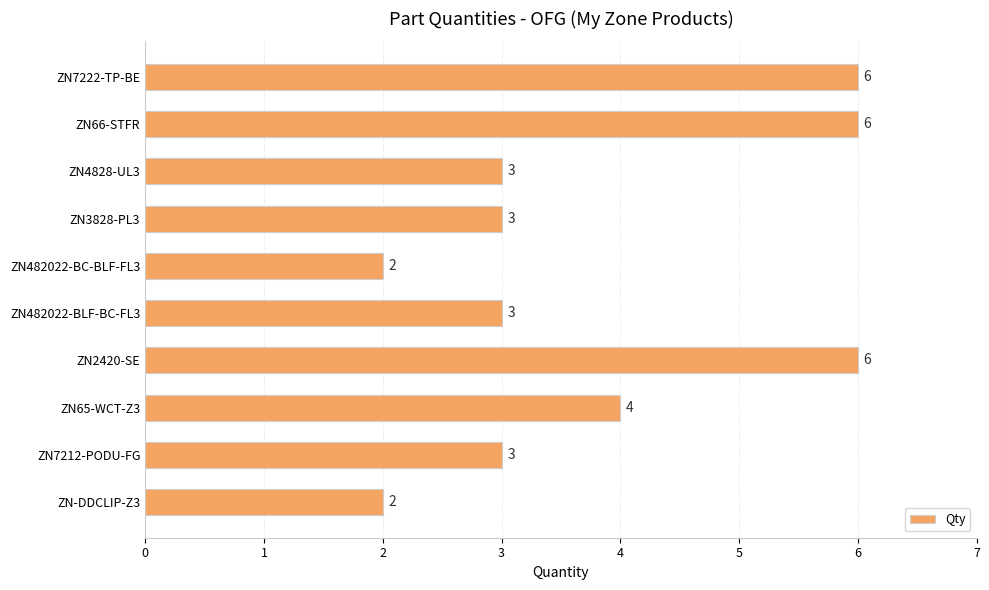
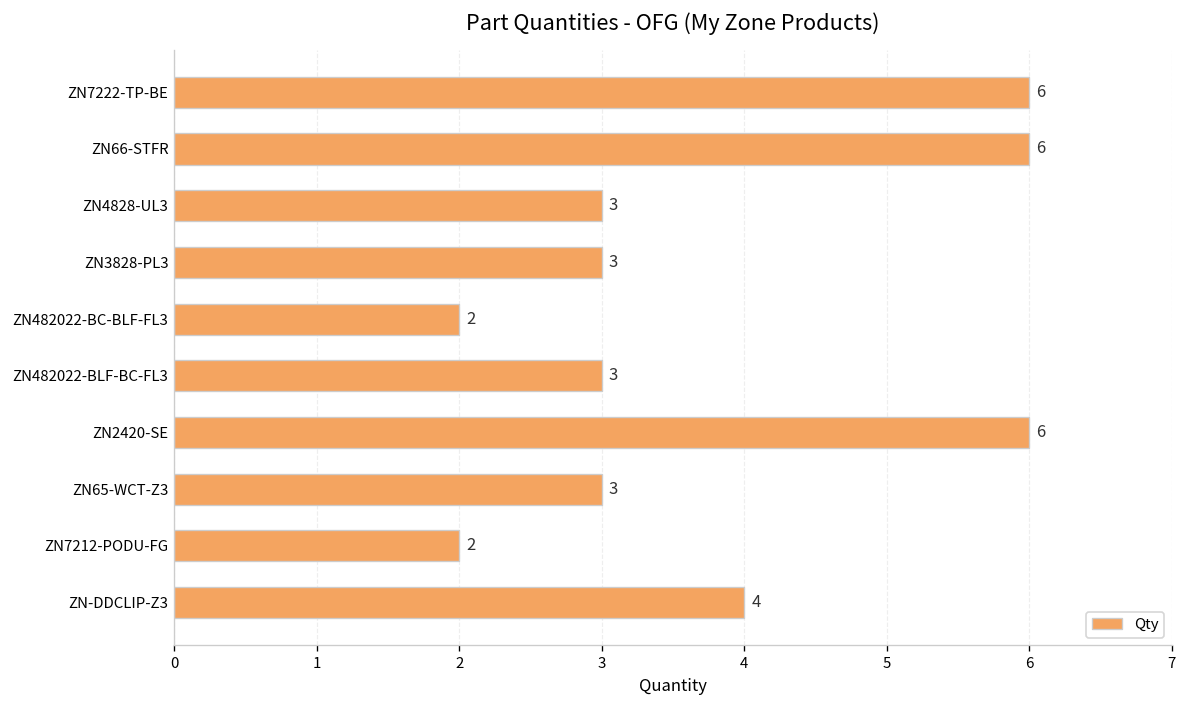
ZN65-WCT-Z3: 4 -> 3
ZN7212-PODU-FG: 3 -> 2
ZN-DDCLIP-Z3: 2 -> 4
